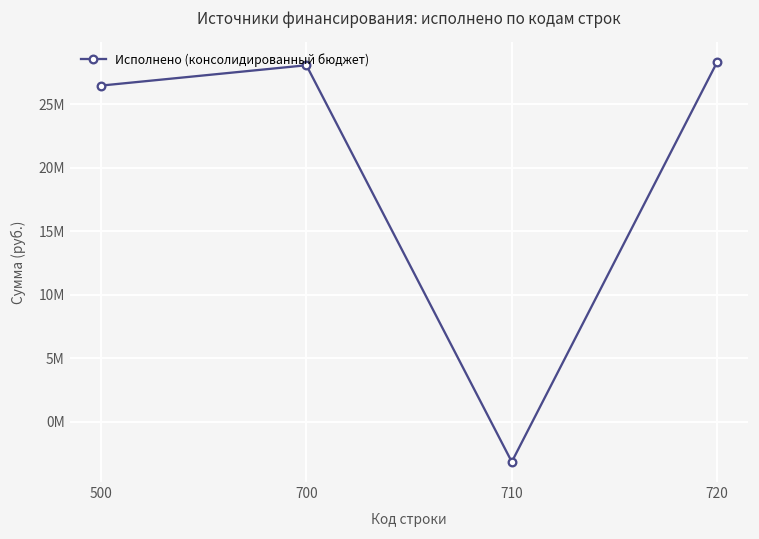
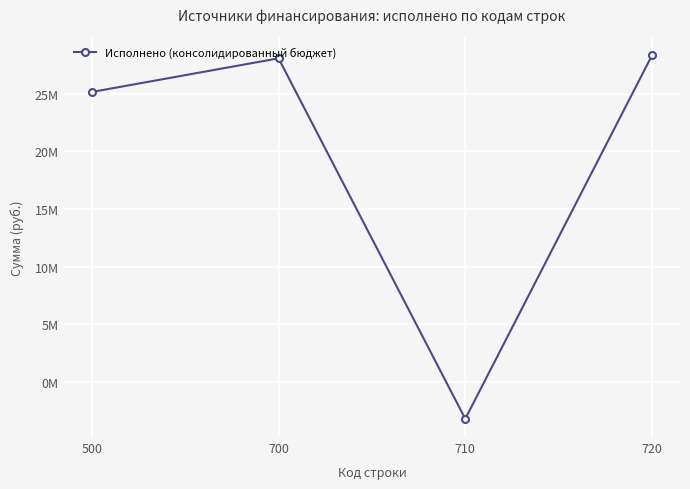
500: 26500000 -> 25100000
